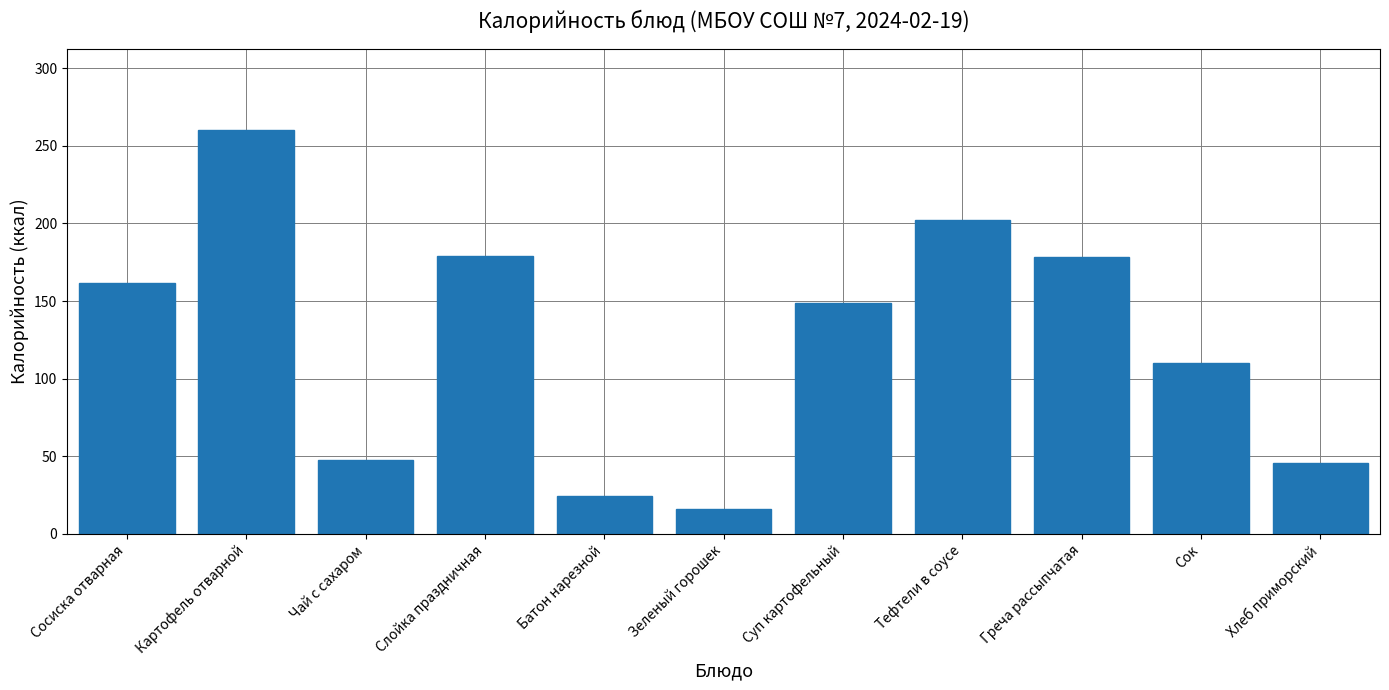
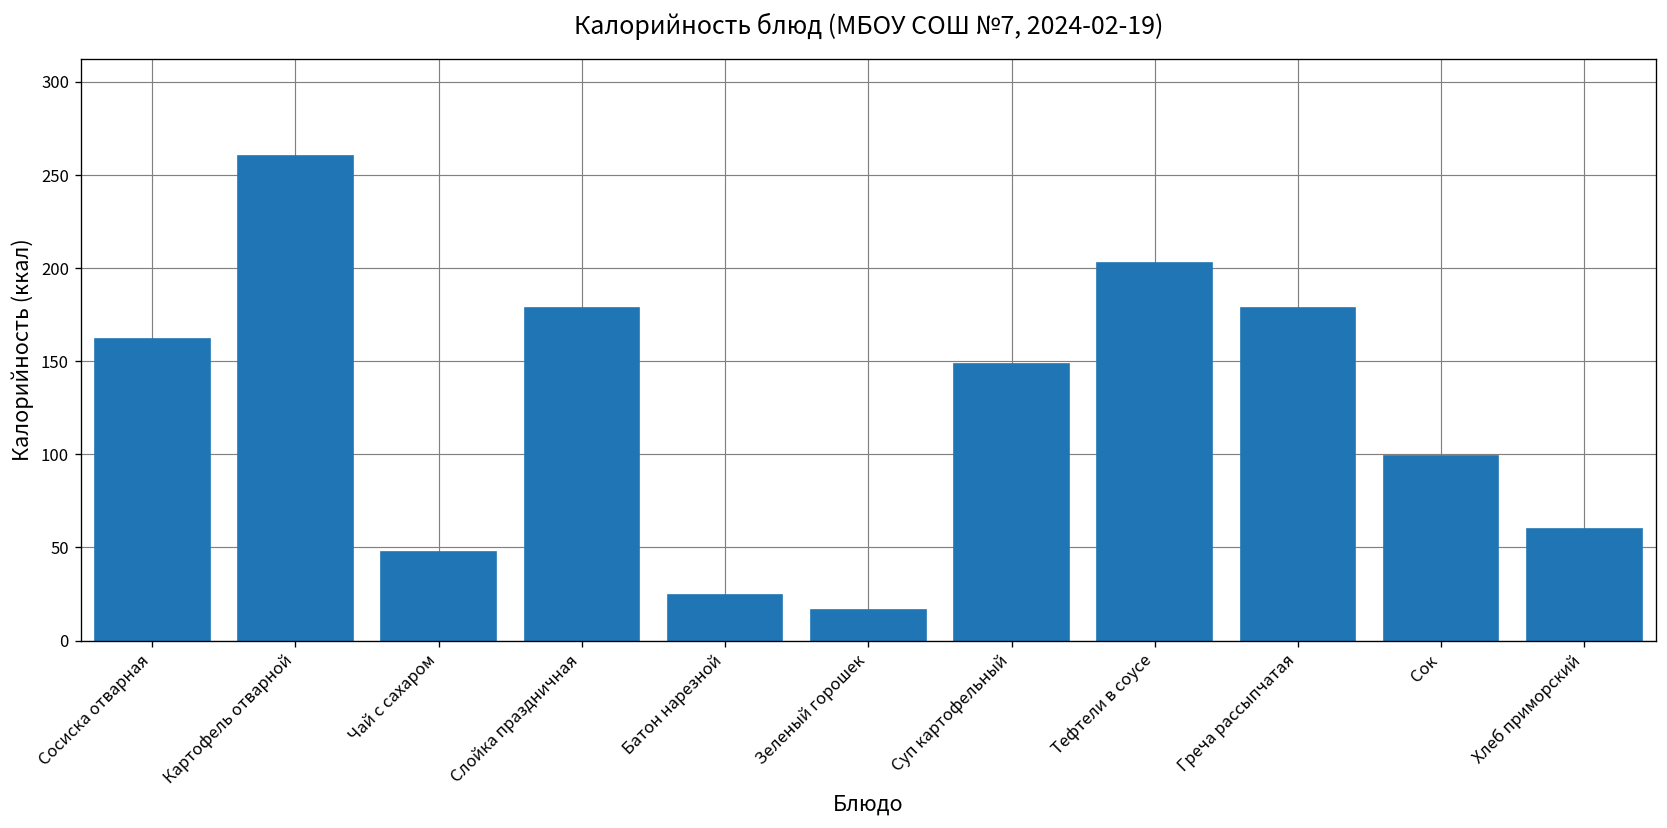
Сок: 110 -> 99
Хлеб приморский: 45 -> 60
